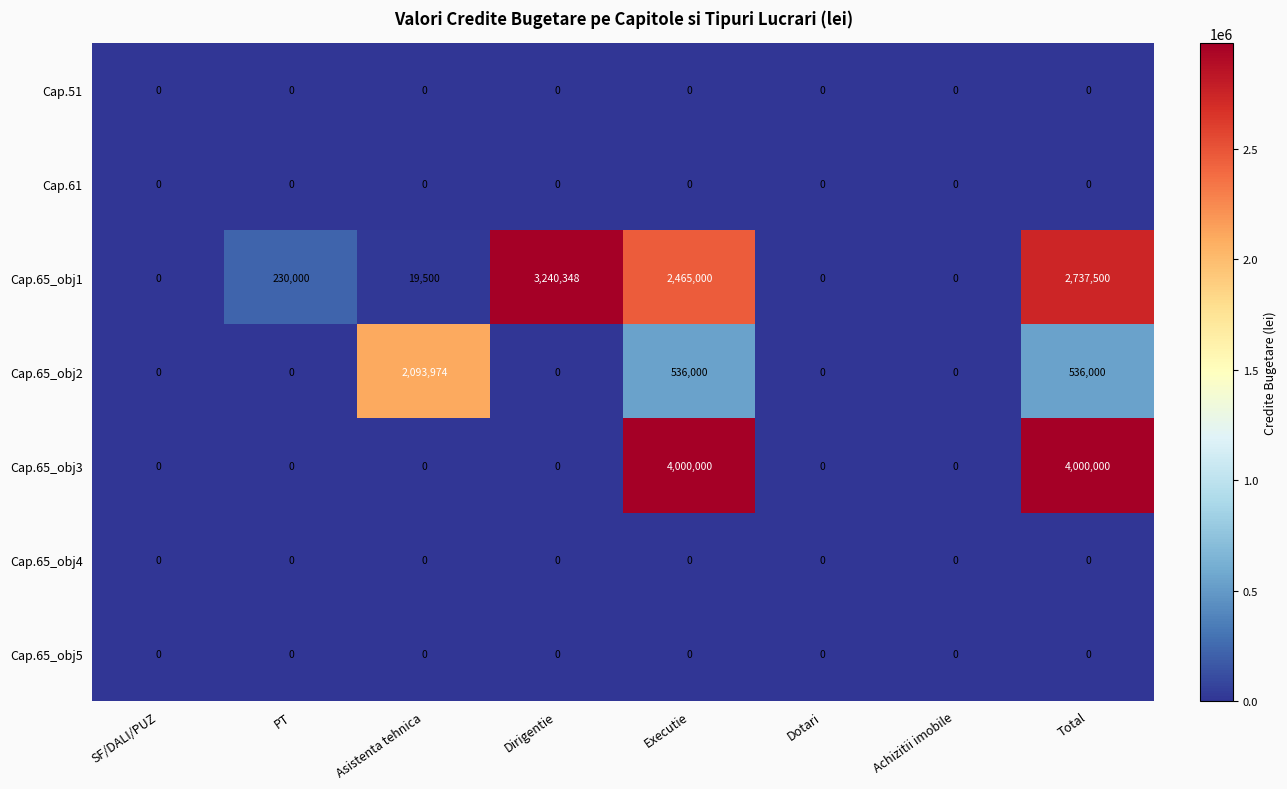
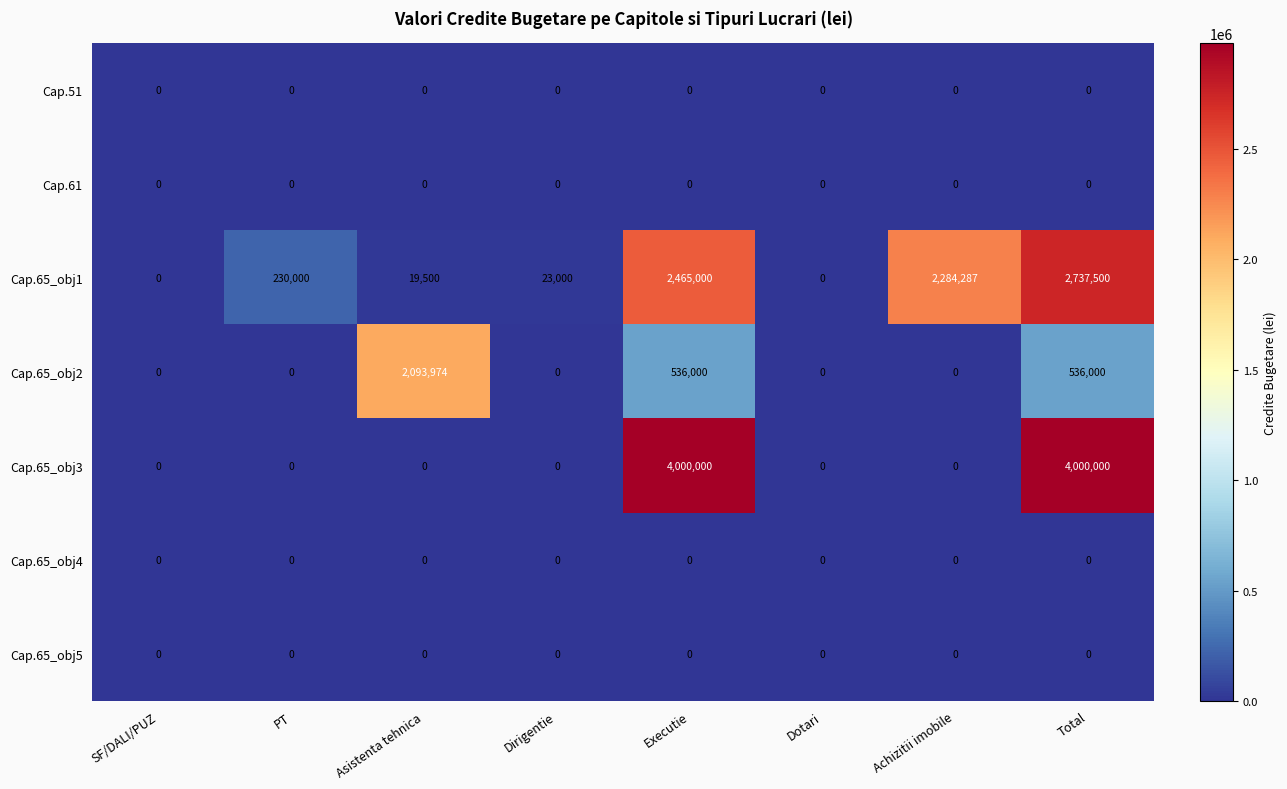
Cap.65_obj1, Dirigentie: 3,240,348 -> 23,000
Cap.65_obj1, Achizitii imobile: 0 -> 2,284,287
